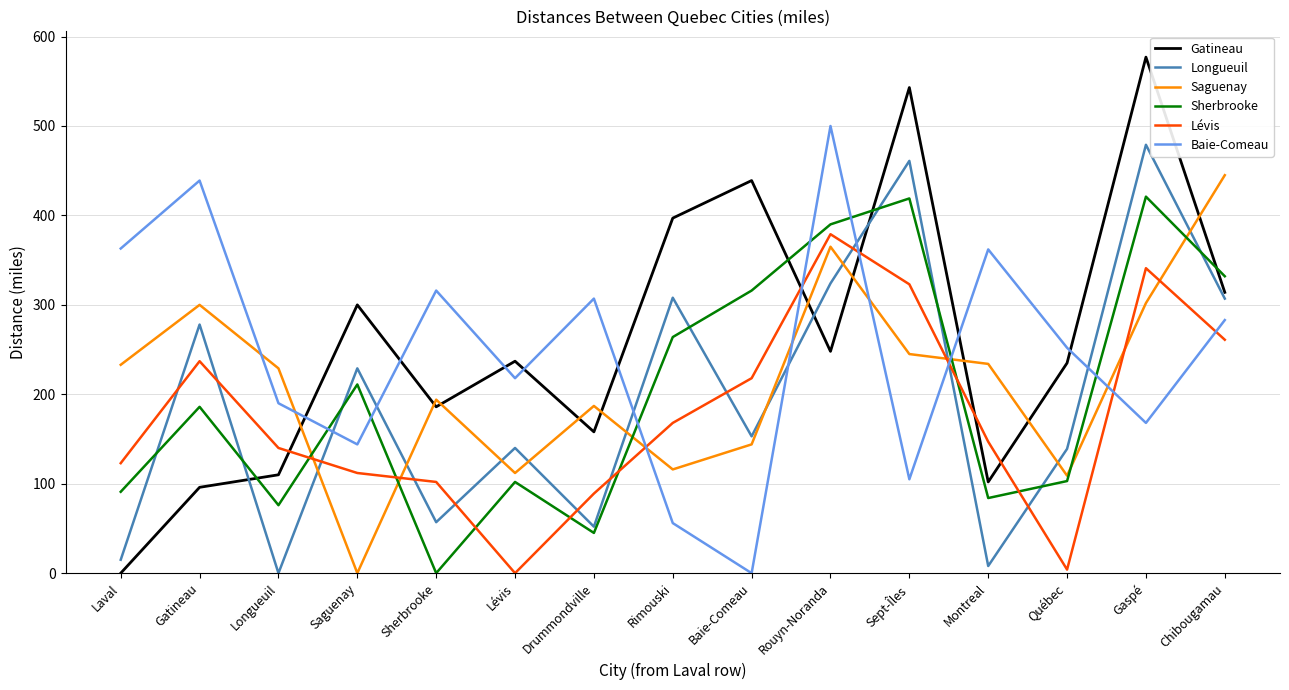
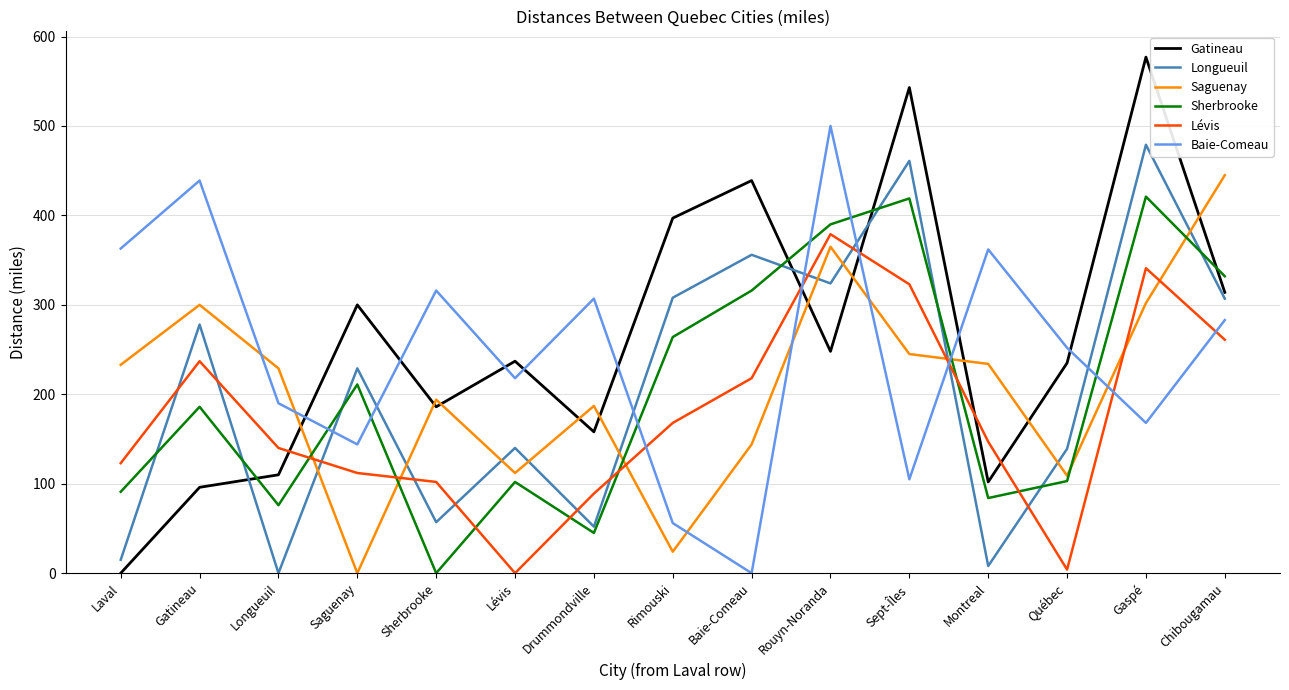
Saguenay, Rimouski: 120 -> 20
Longueuil, Baie-Comeau: 150 -> 360
